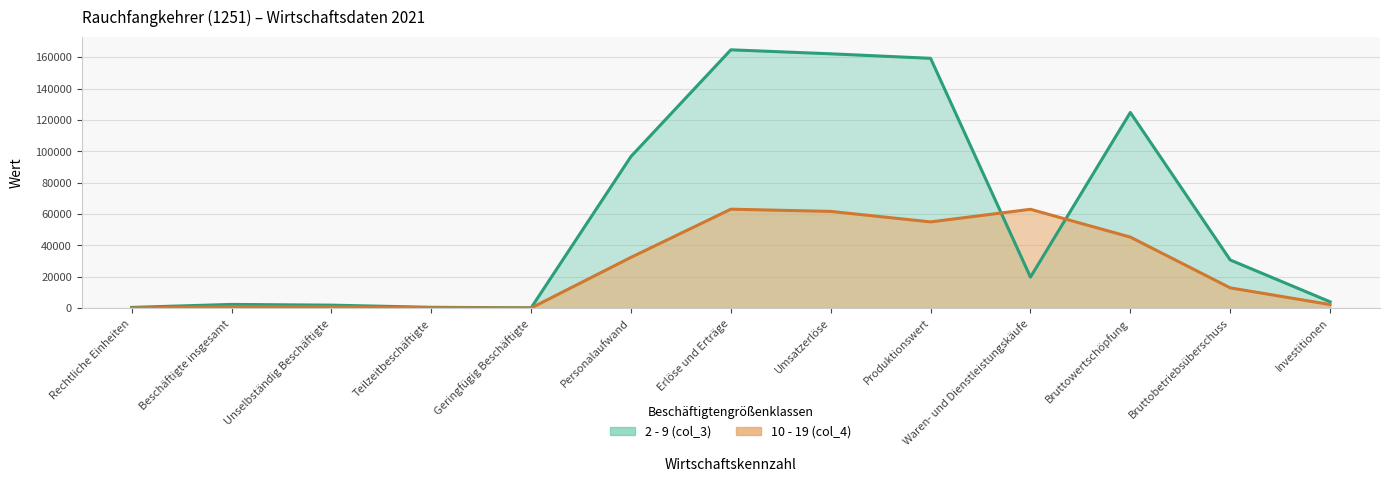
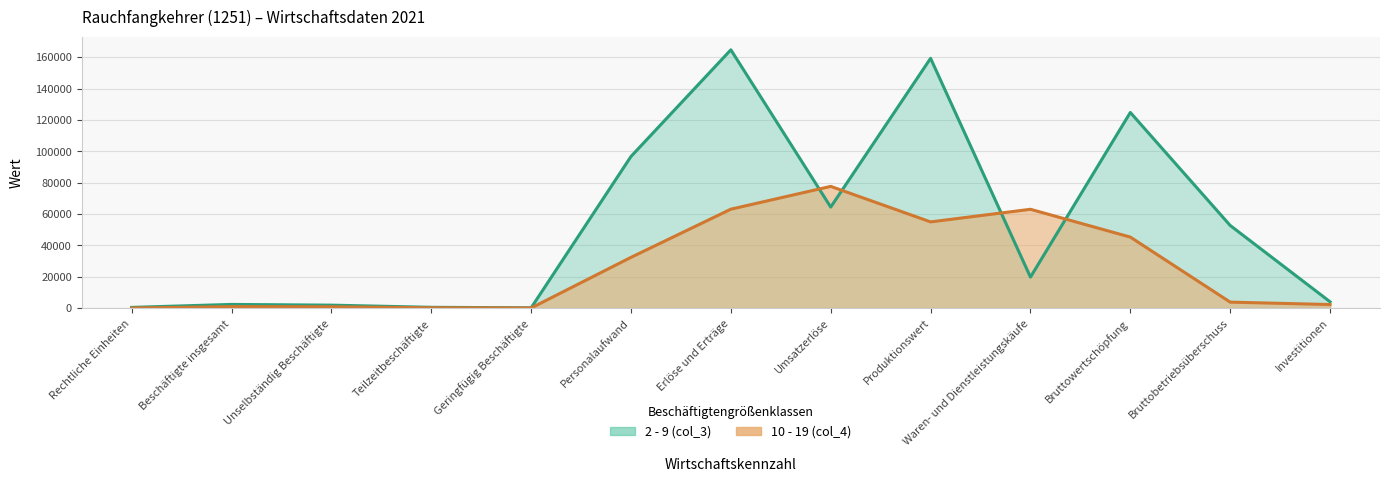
2 - 9 (col_3), Umsatzerlöse: 162000 -> 64000
10 - 19 (col_4), Umsatzerlöse: 62000 -> 78000
2 - 9 (col_3), Bruttobetriebsüberschuss: 31000 -> 53000
10 - 19 (col_4), Bruttobetriebsüberschuss: 13000 -> 4000
